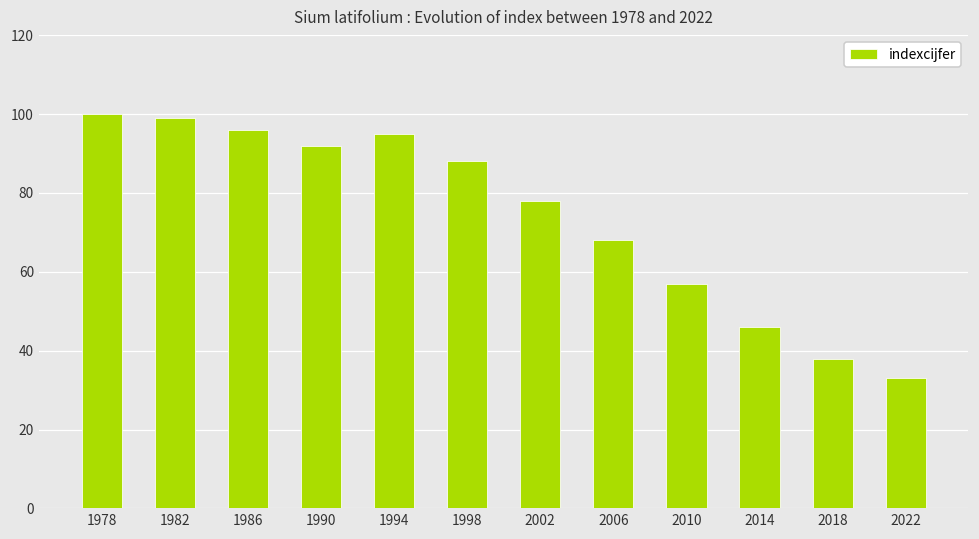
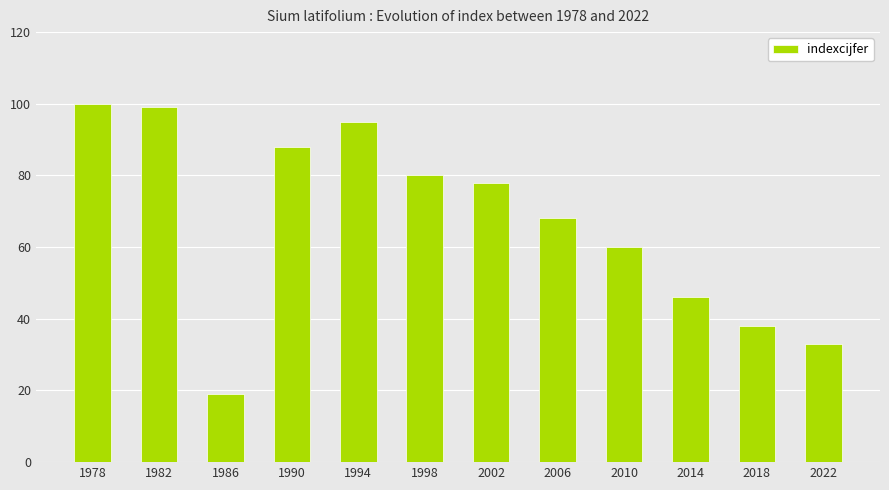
1986: 96 -> 19
1990: 92 -> 88
1998: 88 -> 80
2010: 57 -> 60
